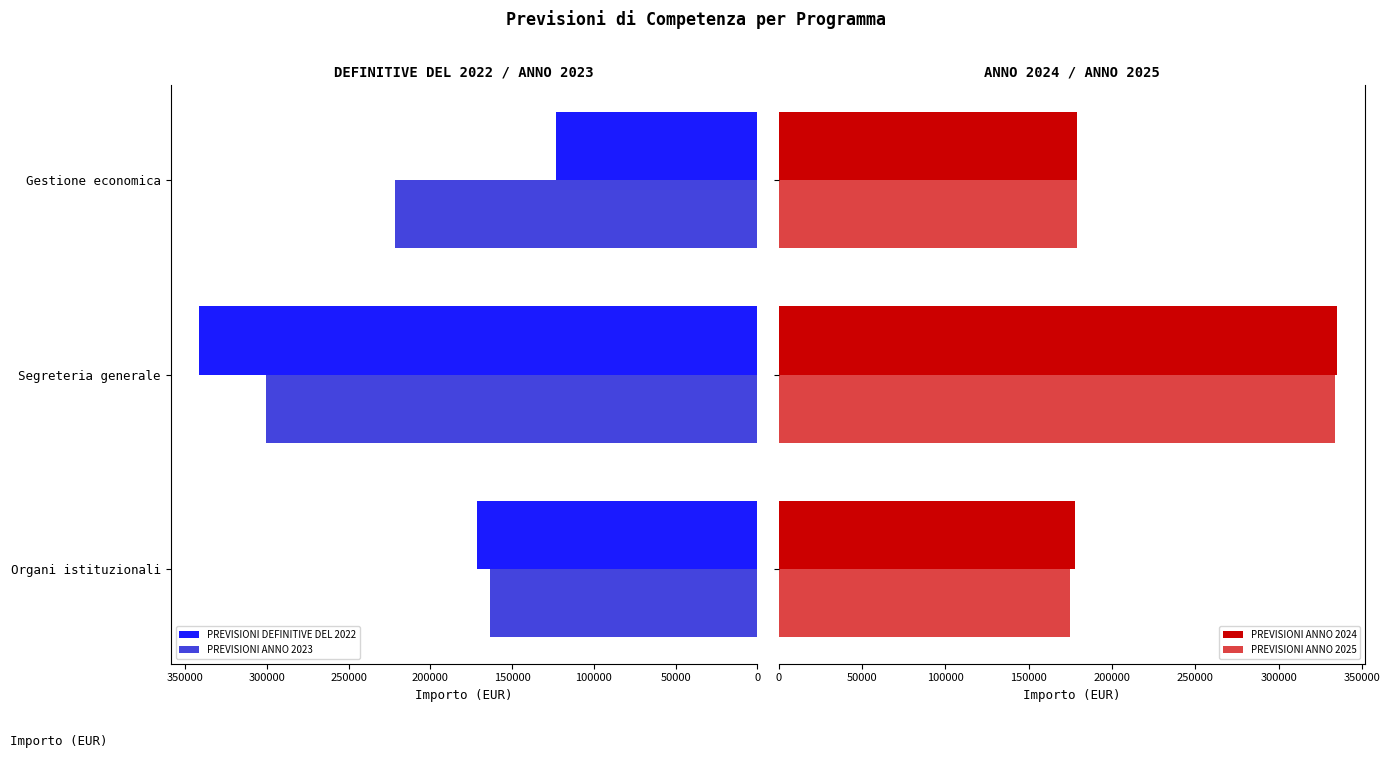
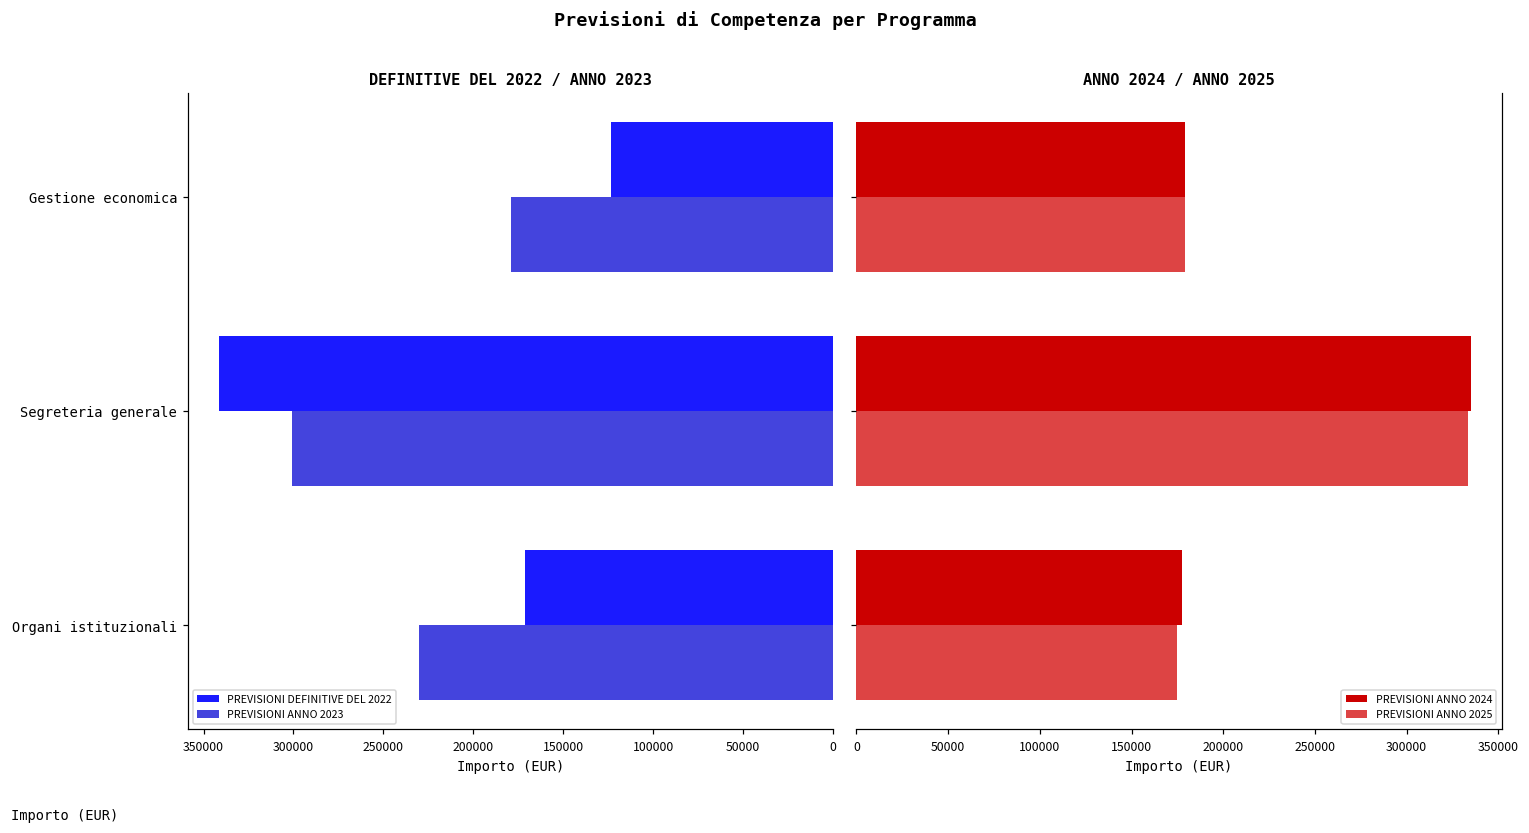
DEFINITIVE DEL 2022 / ANNO 2023, PREVISIONI ANNO 2023, Gestione economica: 221000 -> 179000
DEFINITIVE DEL 2022 / ANNO 2023, PREVISIONI ANNO 2023, Organi istituzionali: 163000 -> 230000
